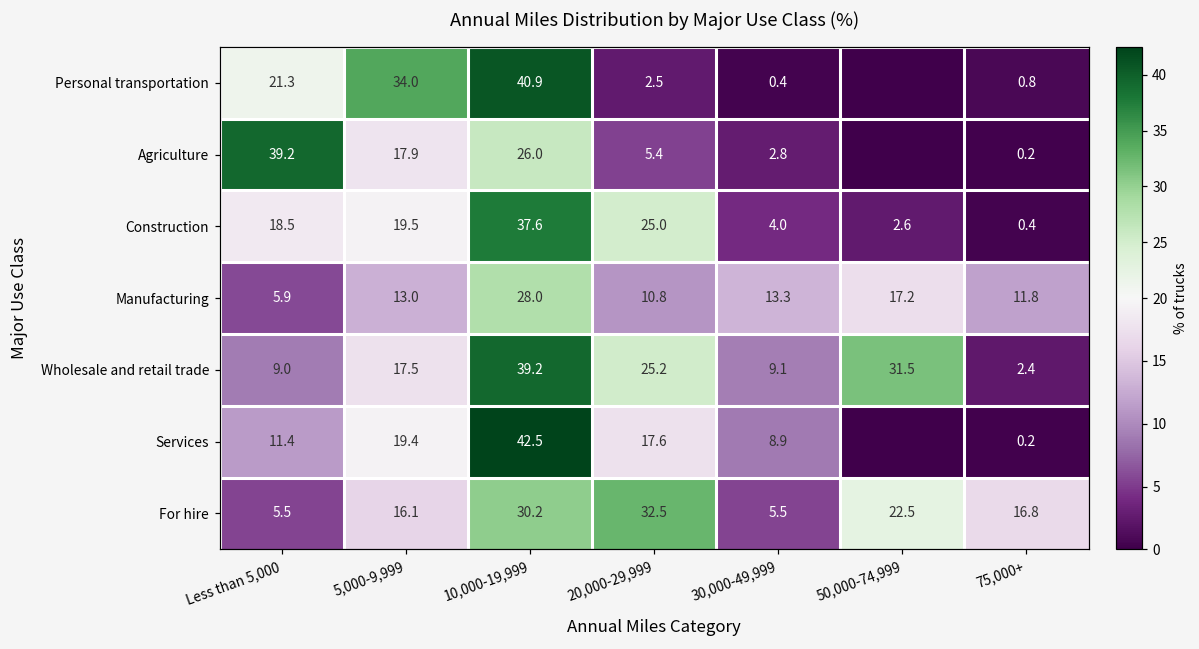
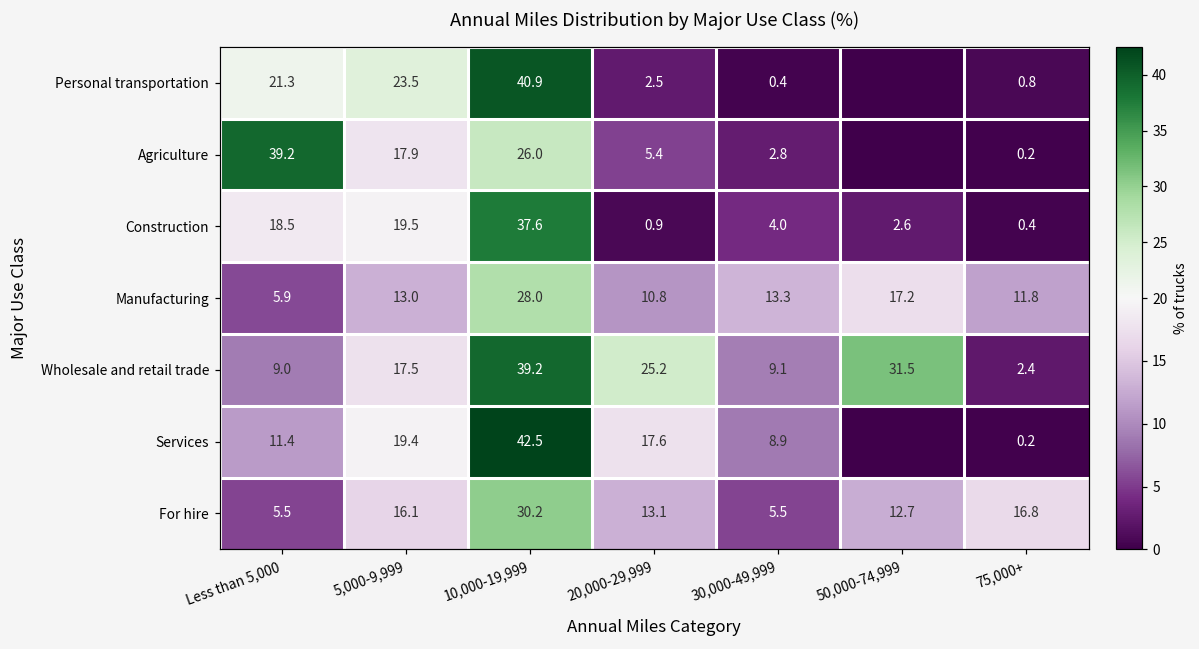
Personal transportation, 5,000-9,999: 34.0 -> 23.5
Construction, 20,000-29,999: 25.0 -> 0.9
For hire, 20,000-29,999: 32.5 -> 13.1
For hire, 50,000-74,999: 22.5 -> 12.7
